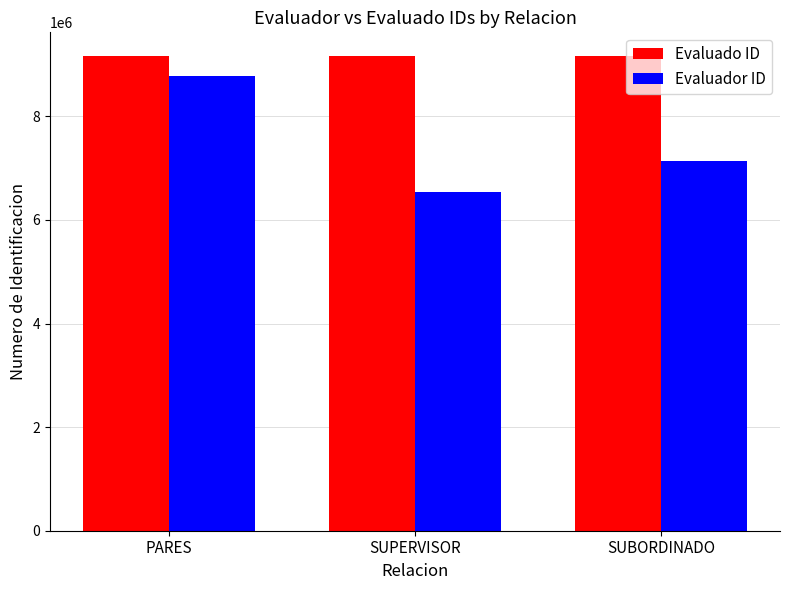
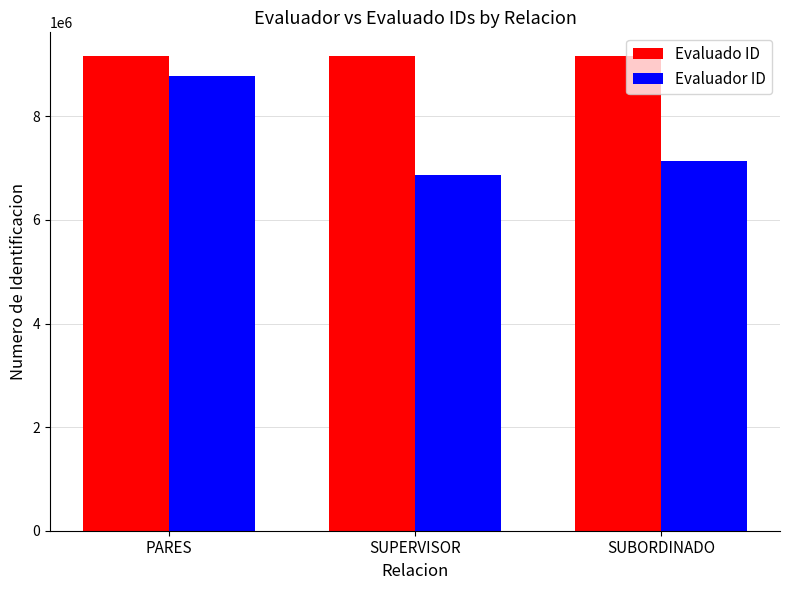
Evaluador ID, SUPERVISOR: 6500000 -> 6900000
